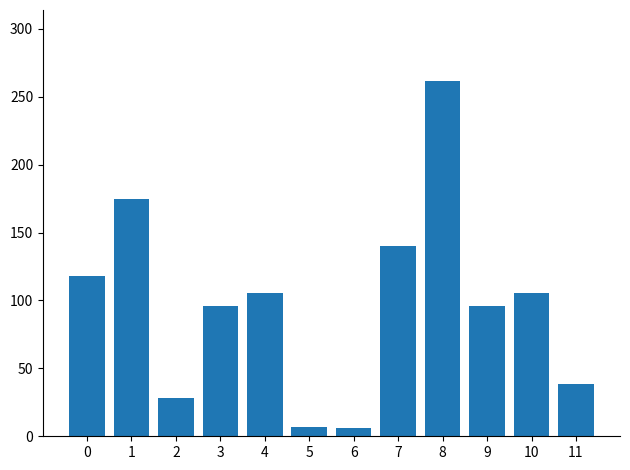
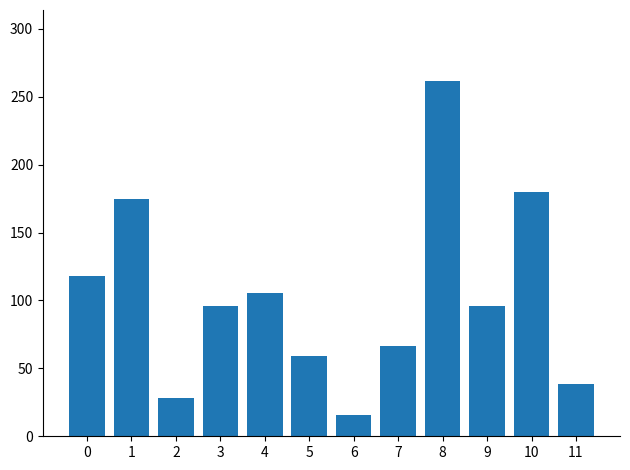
5: 7 -> 59
6: 6 -> 16
7: 140 -> 67
10: 106 -> 180
